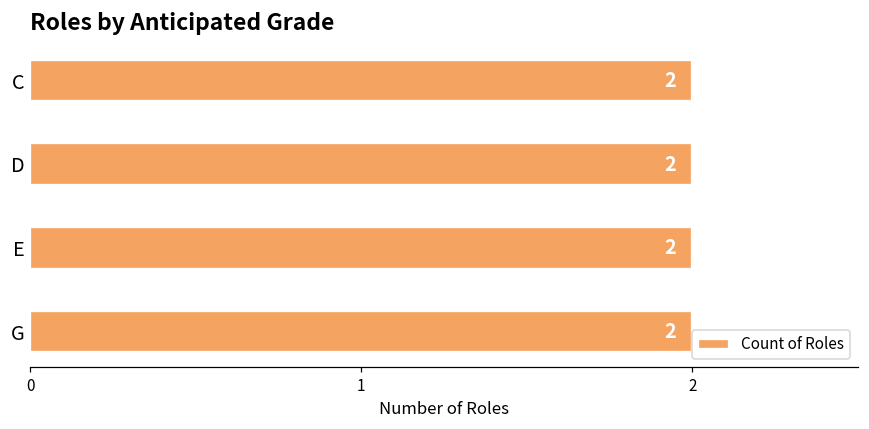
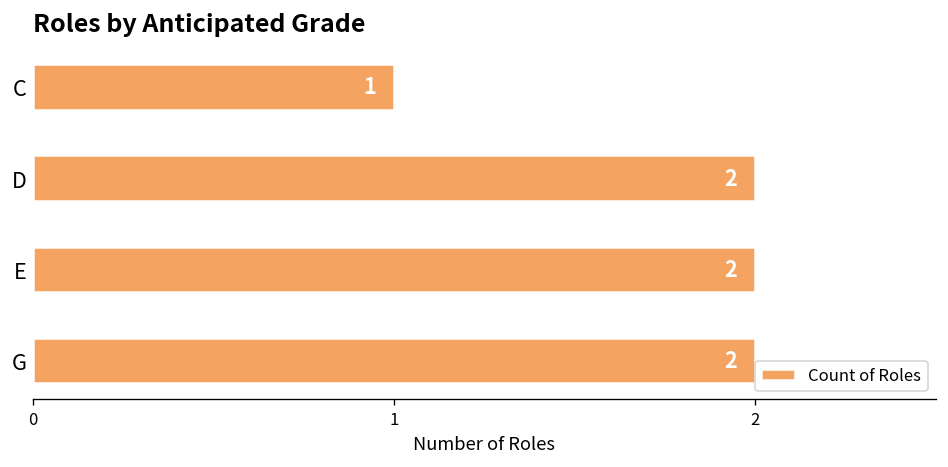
C: 2 -> 1
